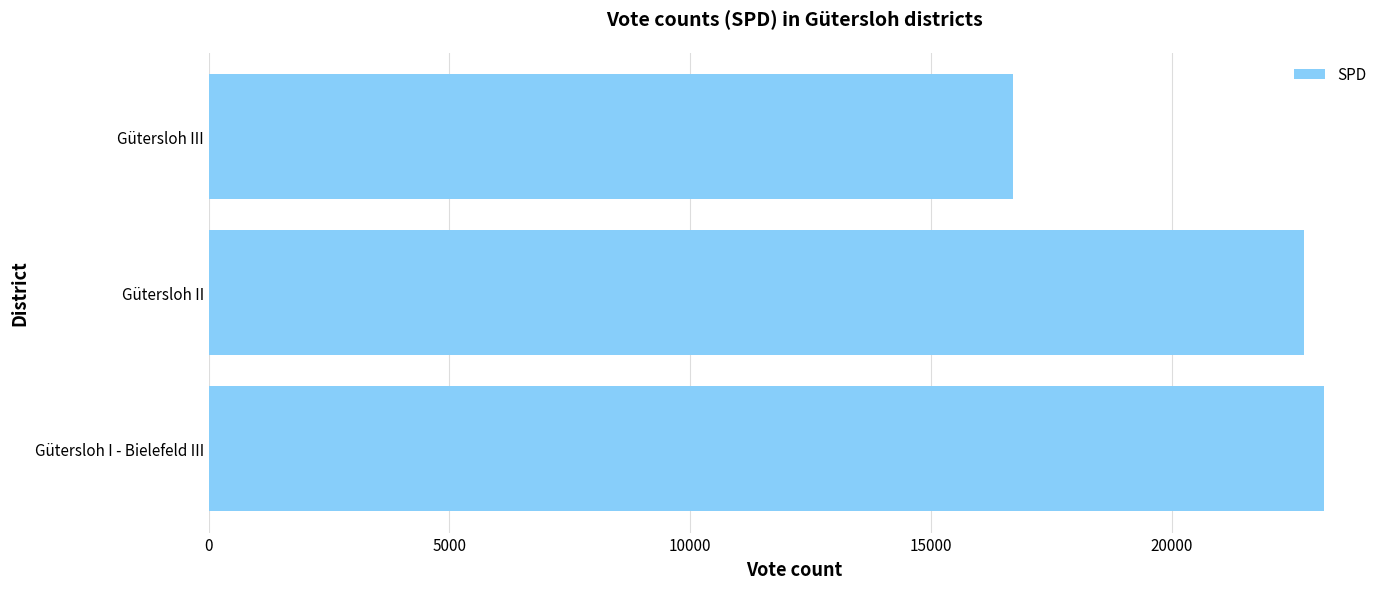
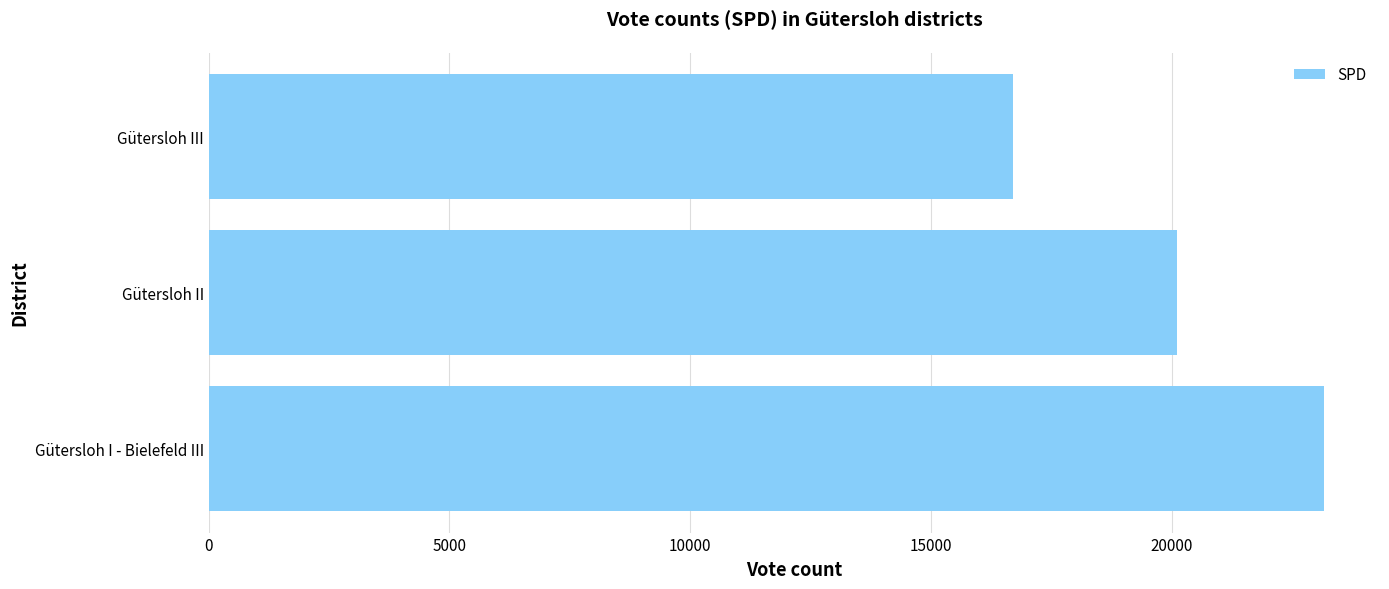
Gütersloh II: 22700 -> 20100
